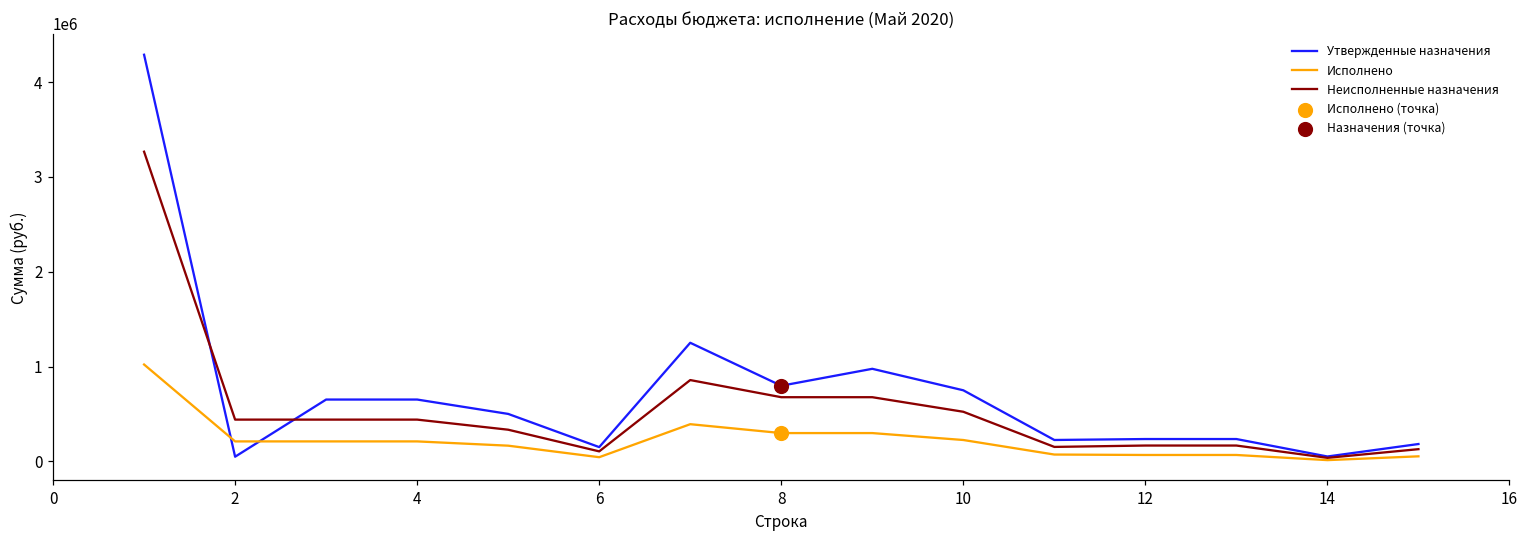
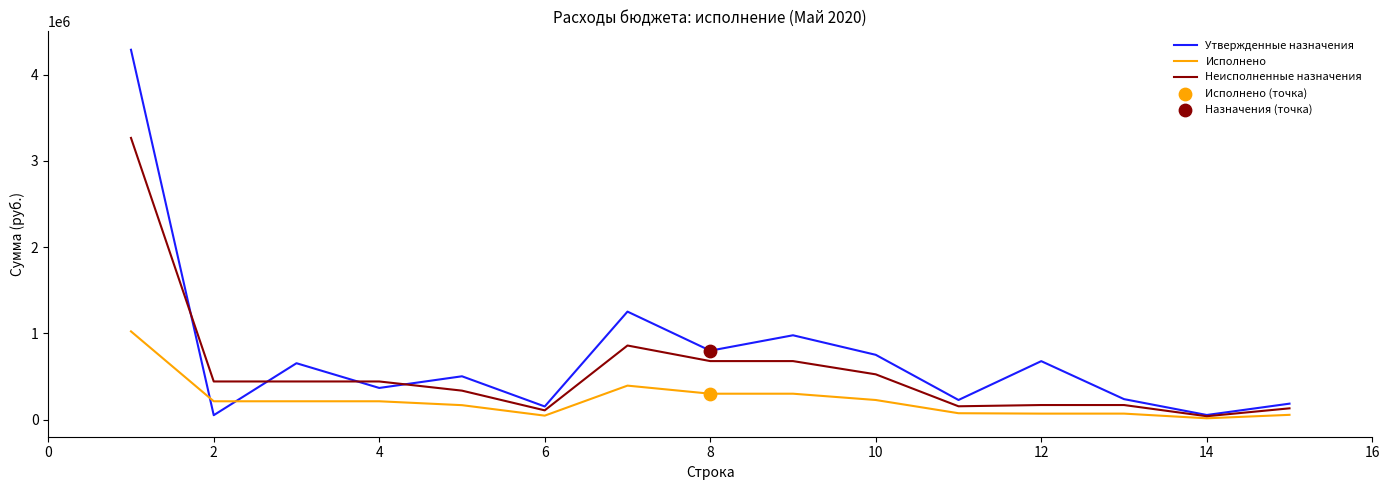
Утвержденные назначения, 4: 700000 -> 400000
Утвержденные назначения, 12: 200000 -> 700000
